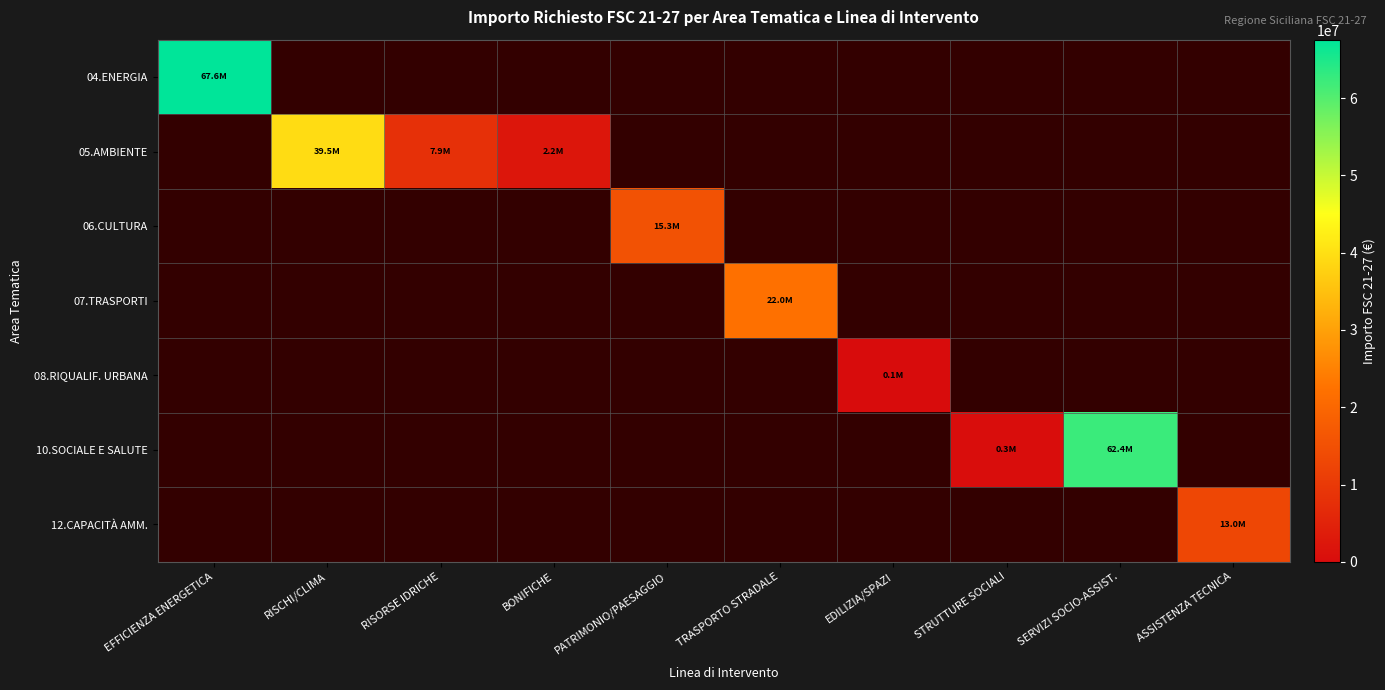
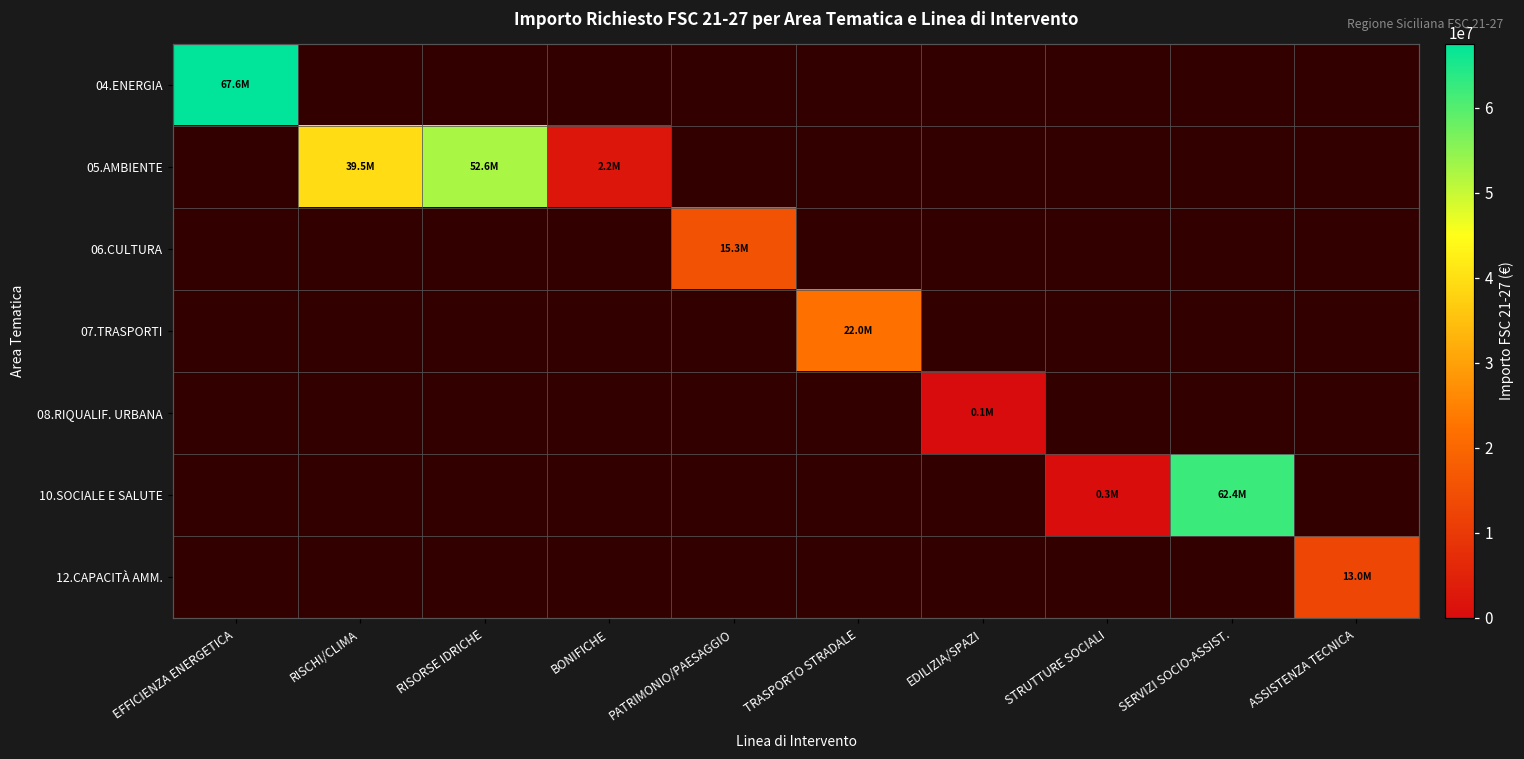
05.AMBIENTE, RISORSE IDRICHE: 7.9M -> 52.6M
